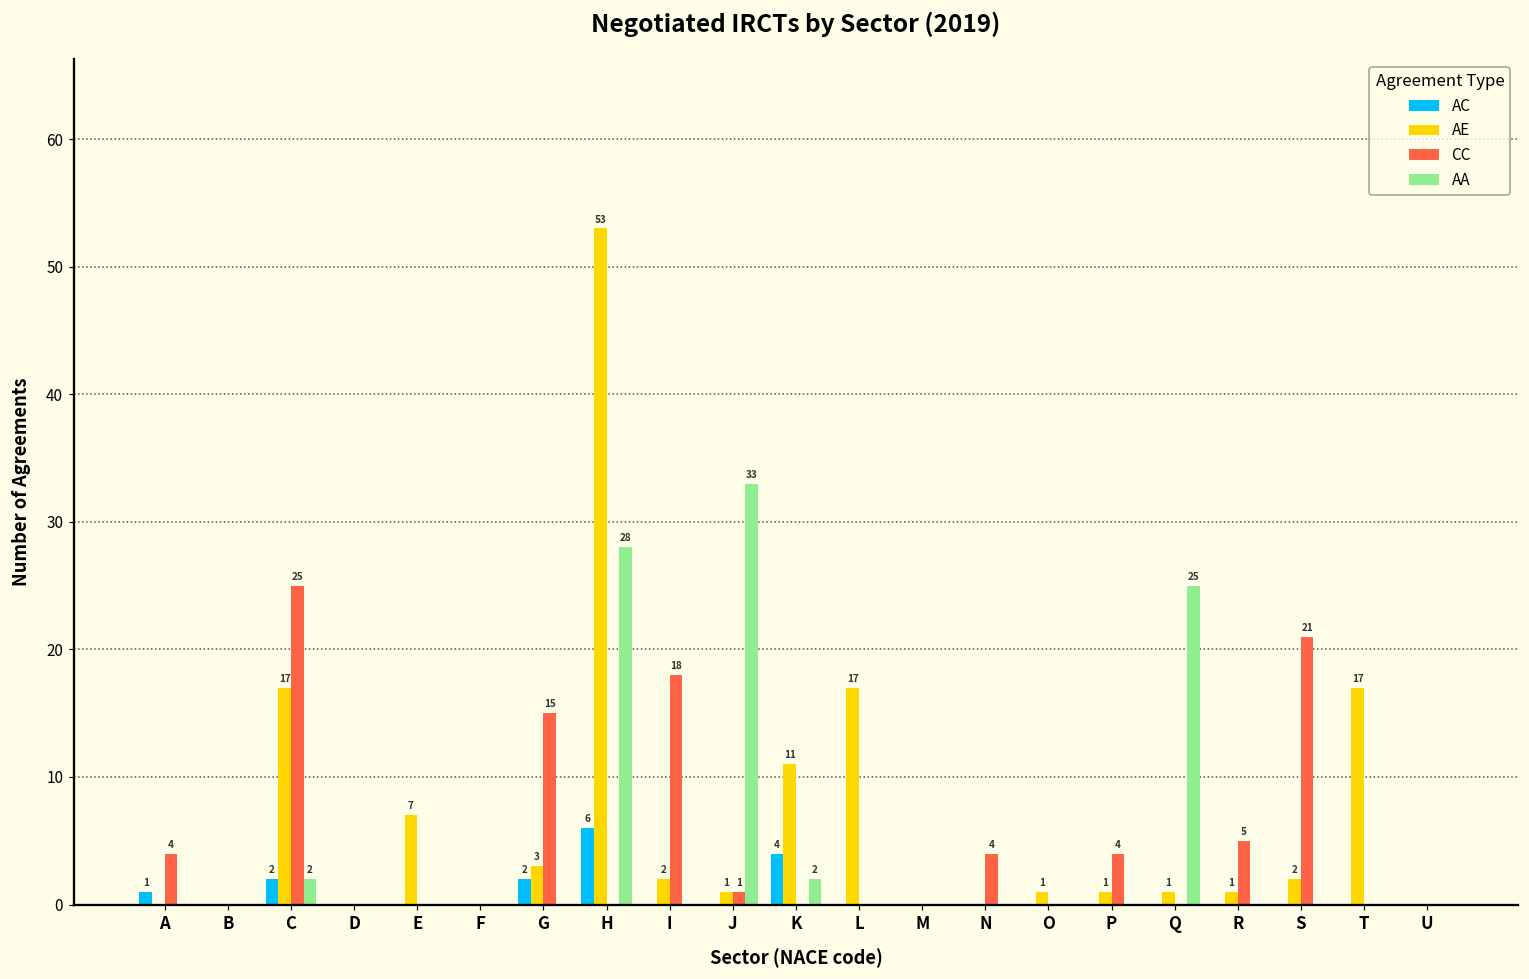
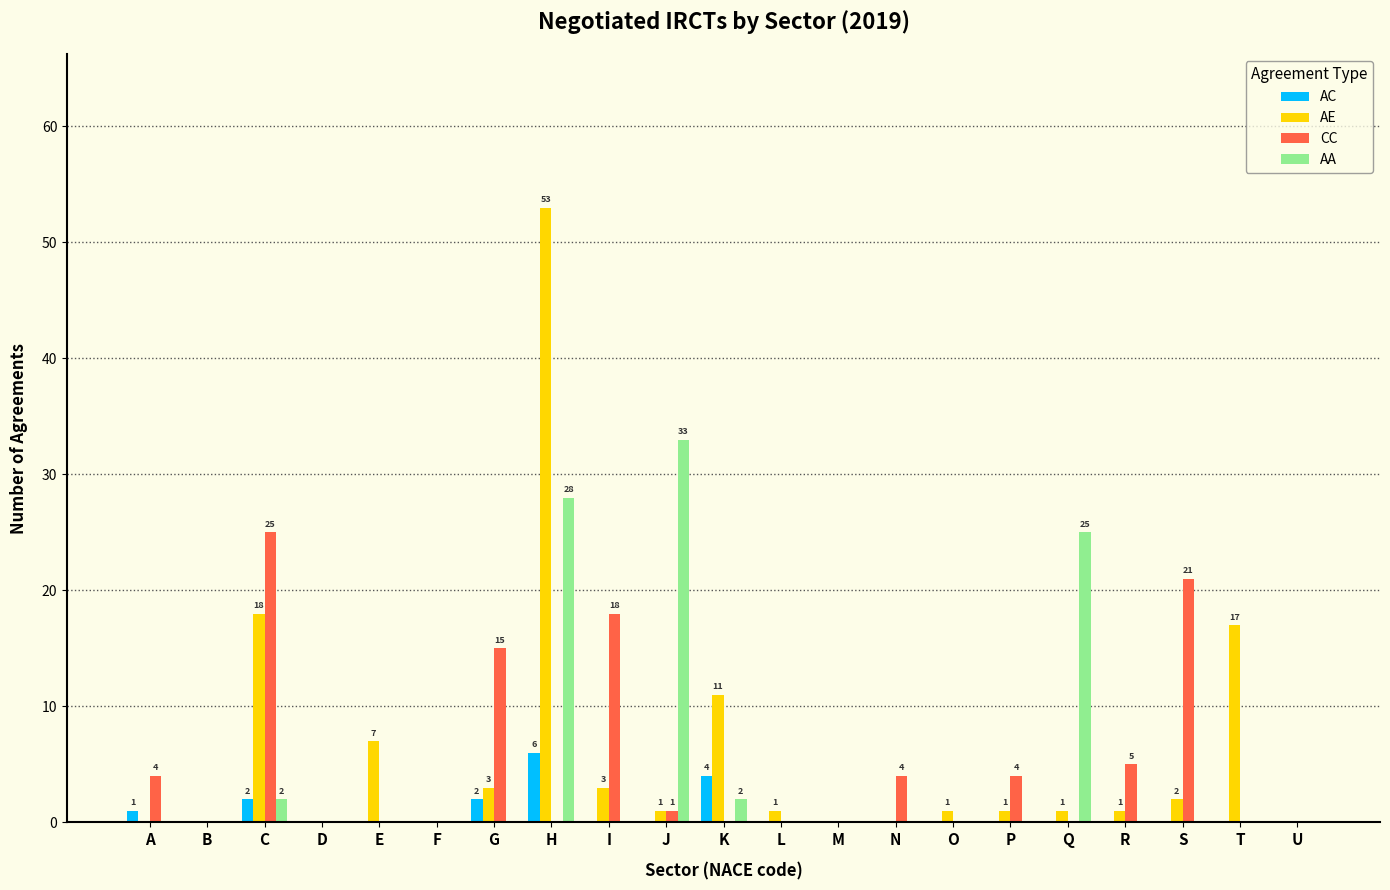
AE, C: 17 -> 18
AE, I: 2 -> 3
AE, L: 17 -> 1
